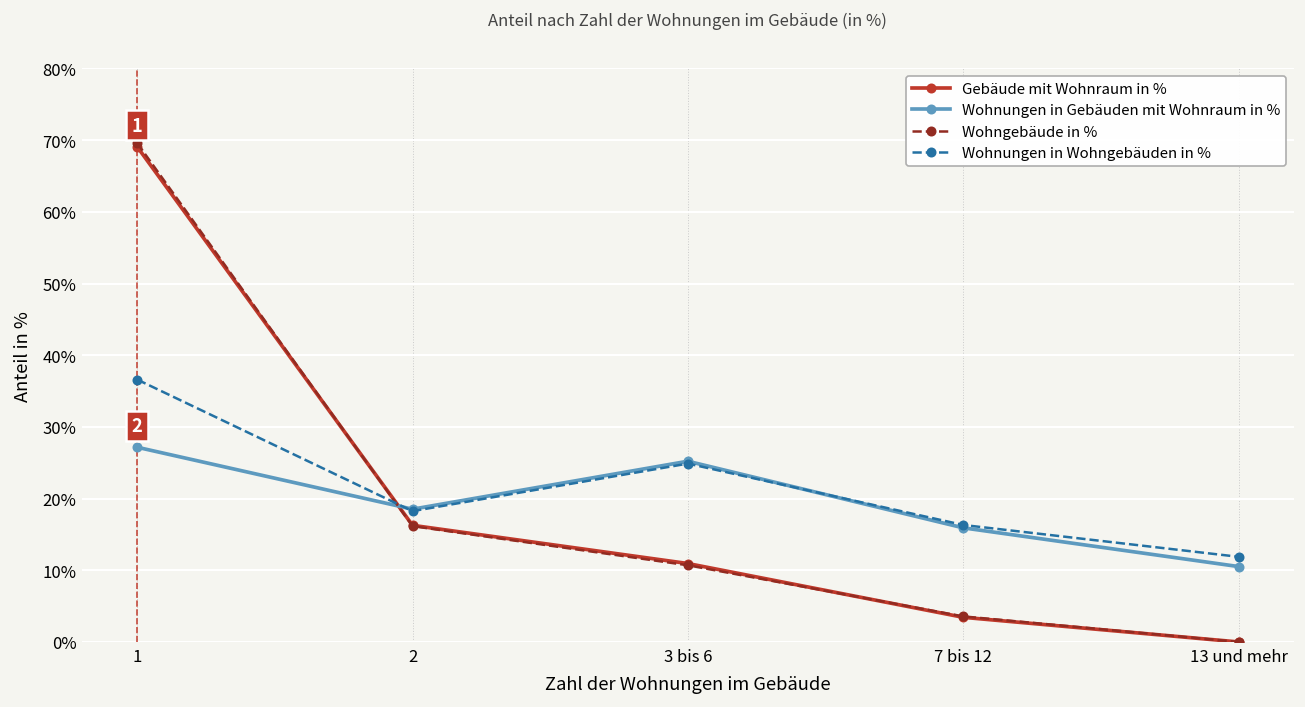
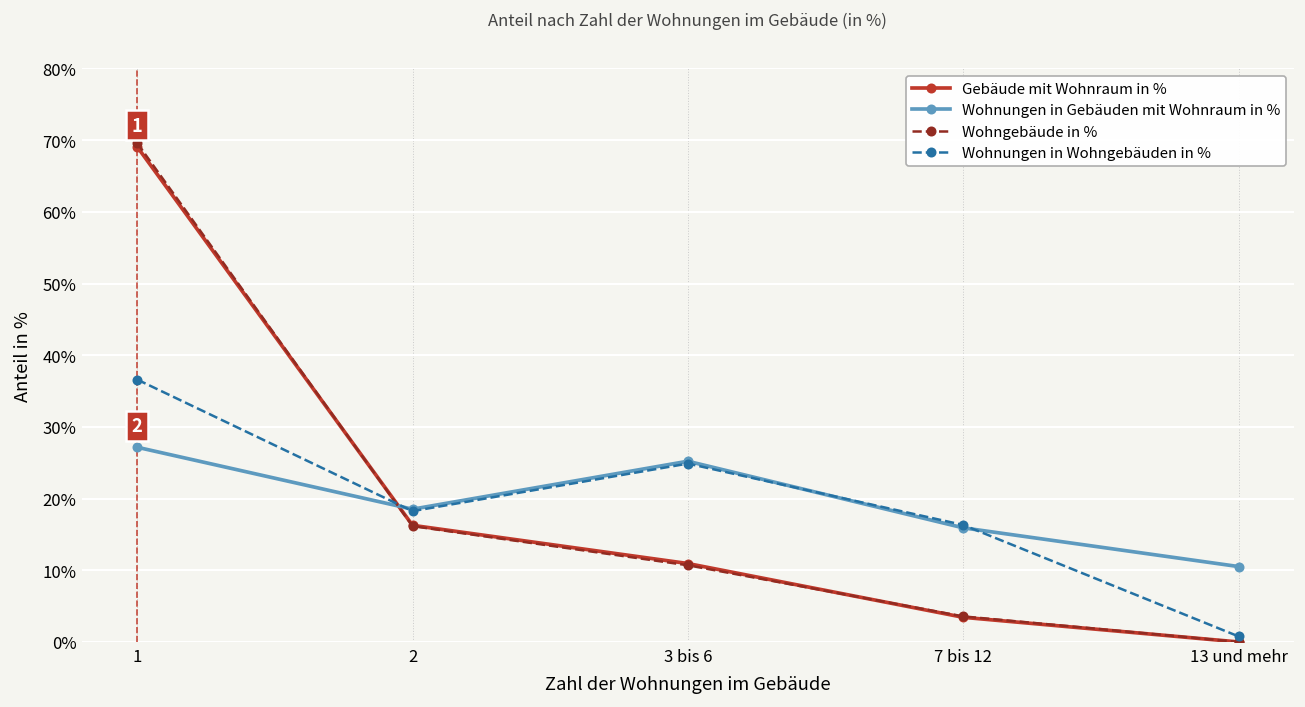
Wohnungen in Wohngebäuden in %, 13 und mehr: 12% -> 1%
